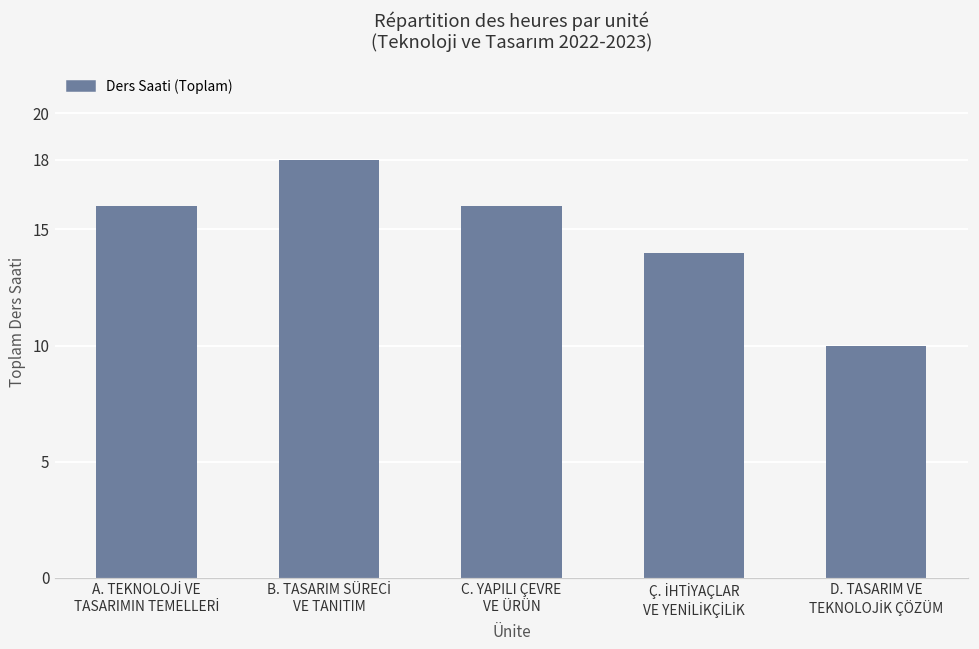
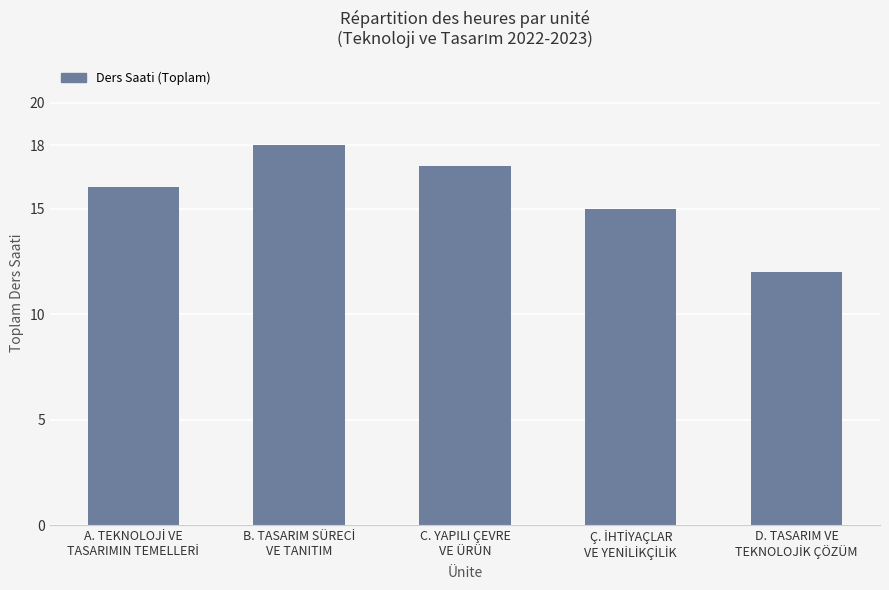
C. YAPILI ÇEVRE VE ÜRÜN: 16 -> 17
Ç. İHTİYAÇLAR VE YENİLİKÇİLİK: 14 -> 15
D. TASARIM VE TEKNOLOJİK ÇÖZÜM: 10 -> 12
